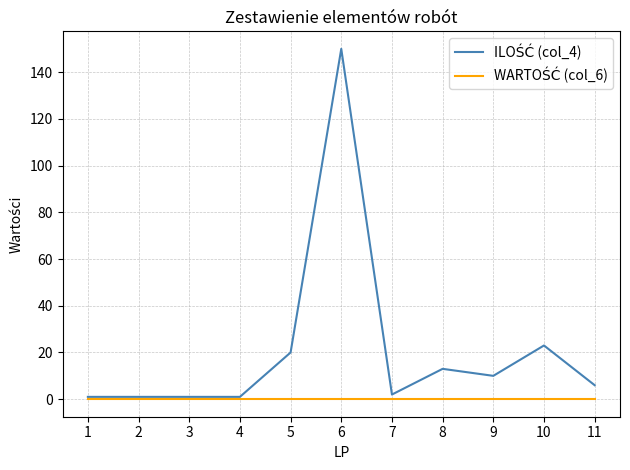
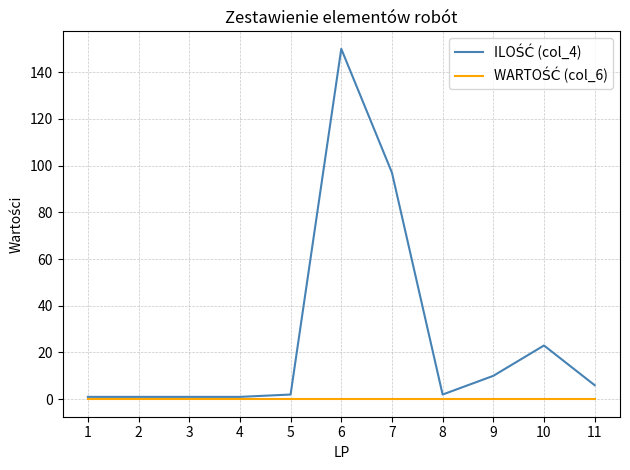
ILOŚĆ (col_4), 5: 20 -> 2
ILOŚĆ (col_4), 7: 2 -> 97
ILOŚĆ (col_4), 8: 13 -> 2
